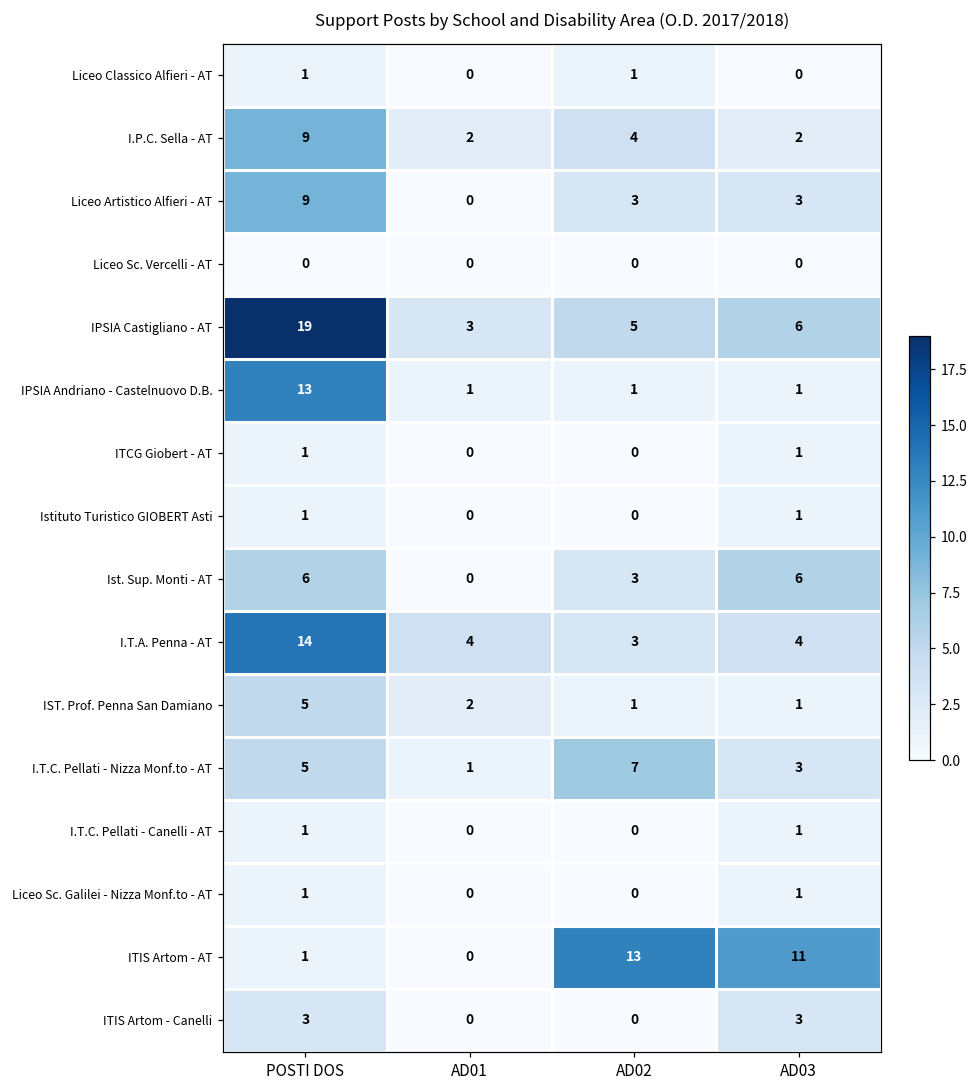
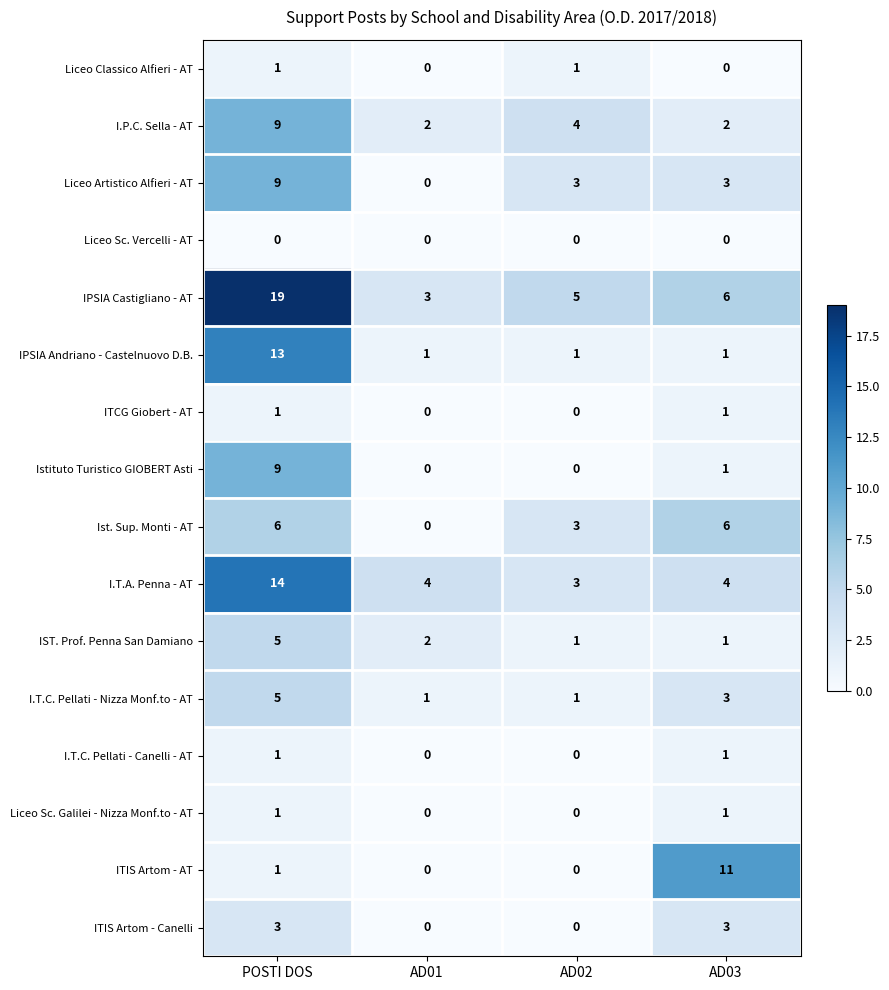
Istituto Turistico GIOBERT Asti, POSTI DOS: 1 -> 9
I.T.C. Pellati - Nizza Monf.to - AT, AD02: 7 -> 1
ITIS Artom - AT, AD02: 13 -> 0
